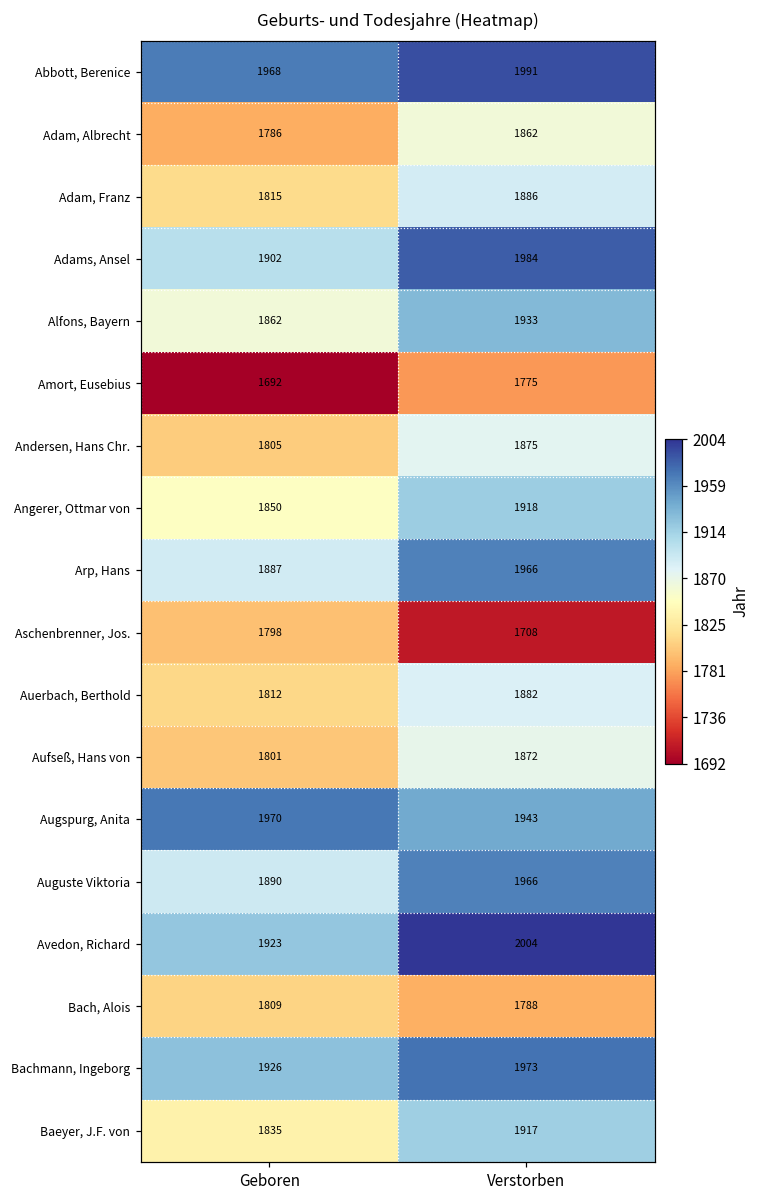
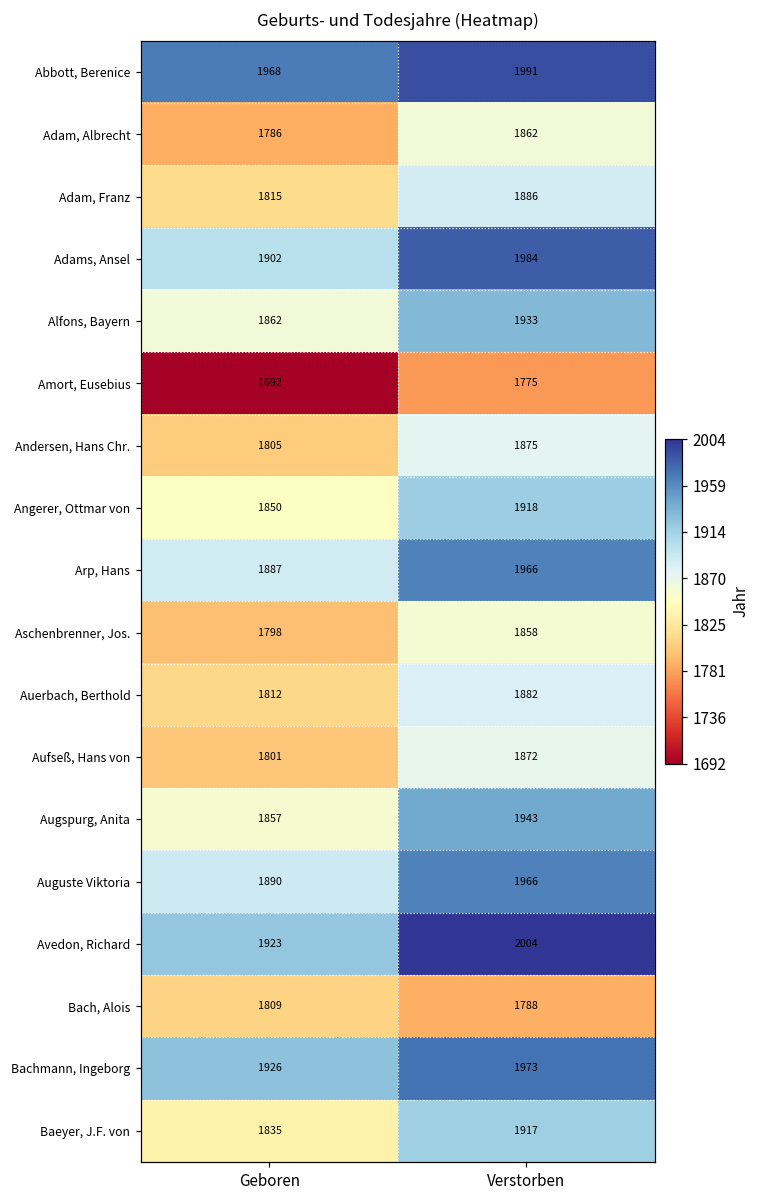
Aschenbrenner, Jos., Verstorben: 1708 -> 1858
Augspurg, Anita, Geboren: 1970 -> 1857
